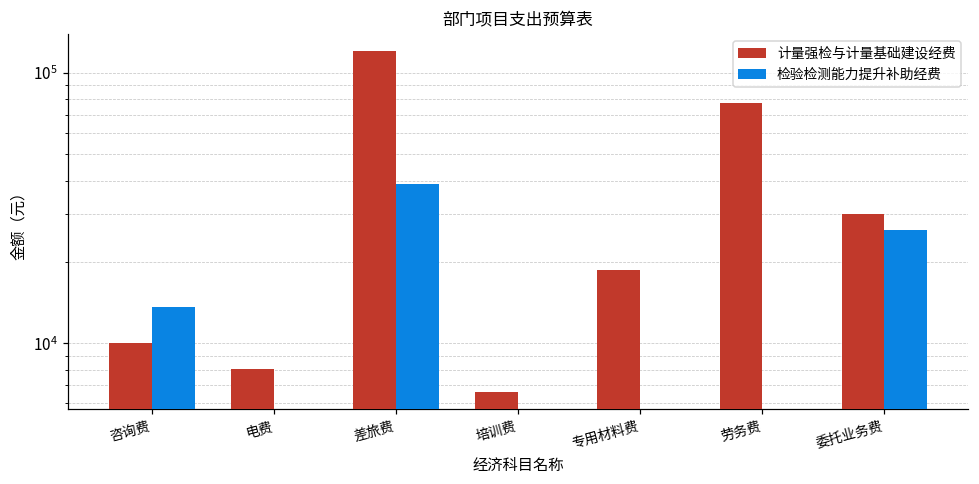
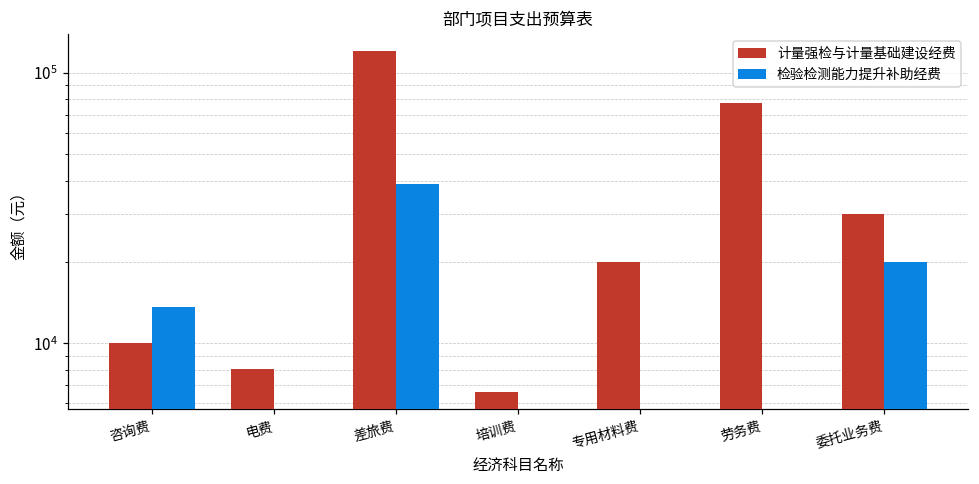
计量强检与计量基础建设经费, 专用材料费: 19000 -> 20000
检验检测能力提升补助经费, 委托业务费: 26000 -> 20000
